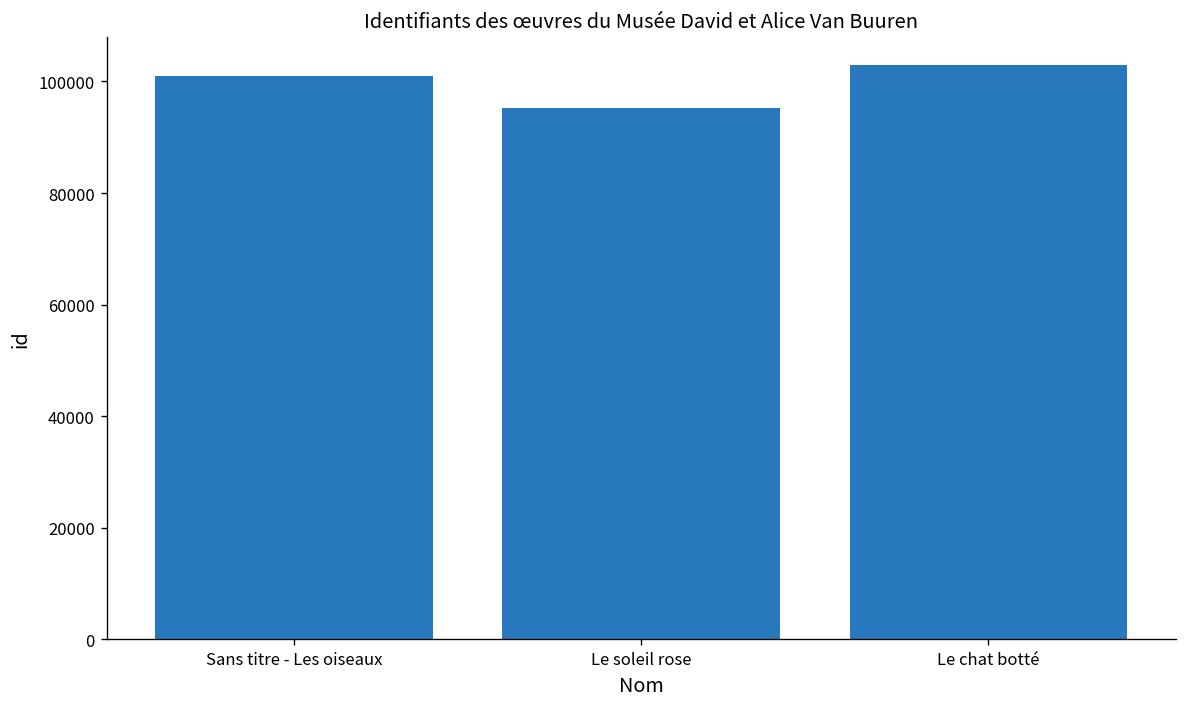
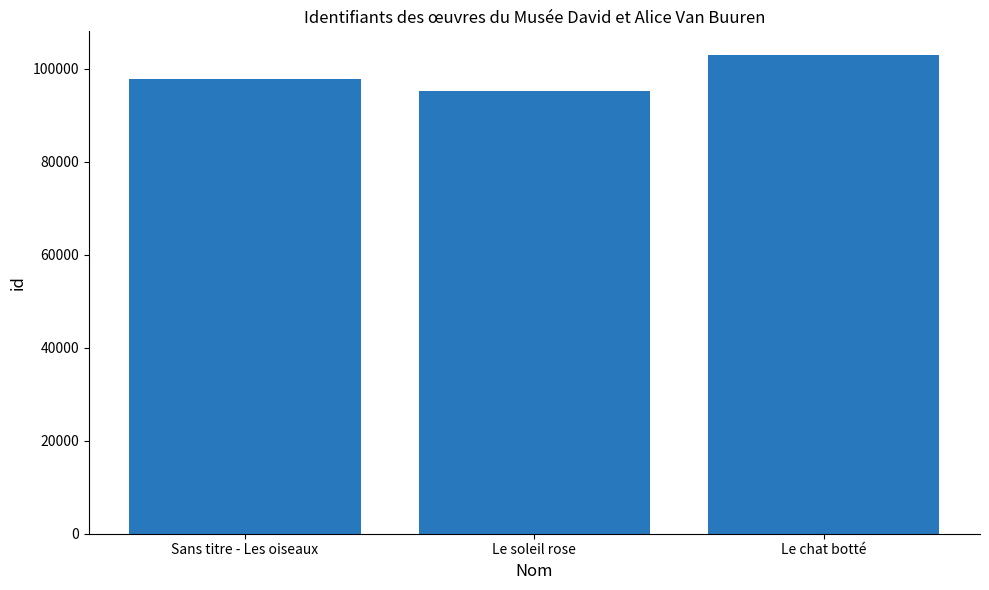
Sans titre - Les oiseaux: 101000 -> 98000
